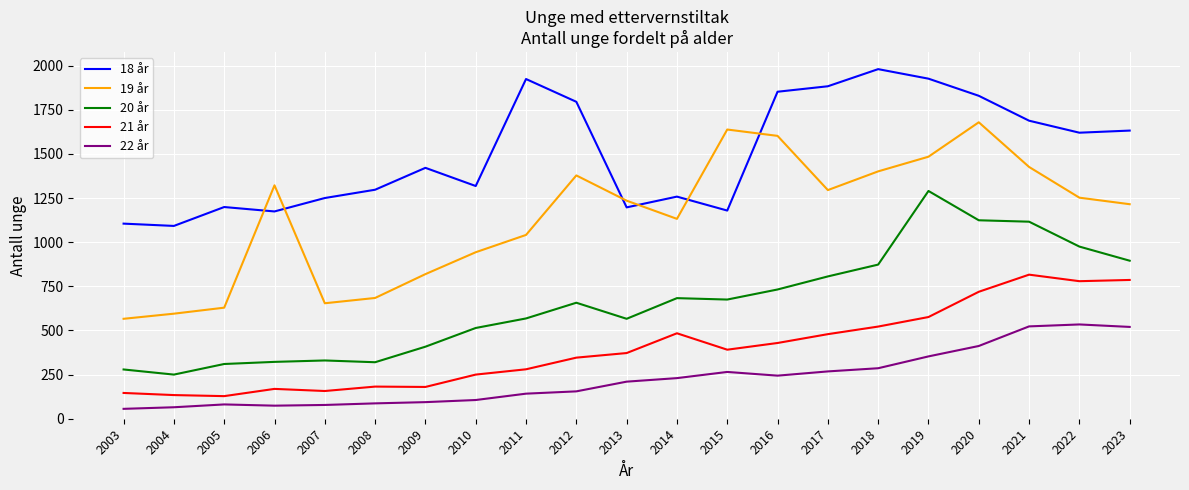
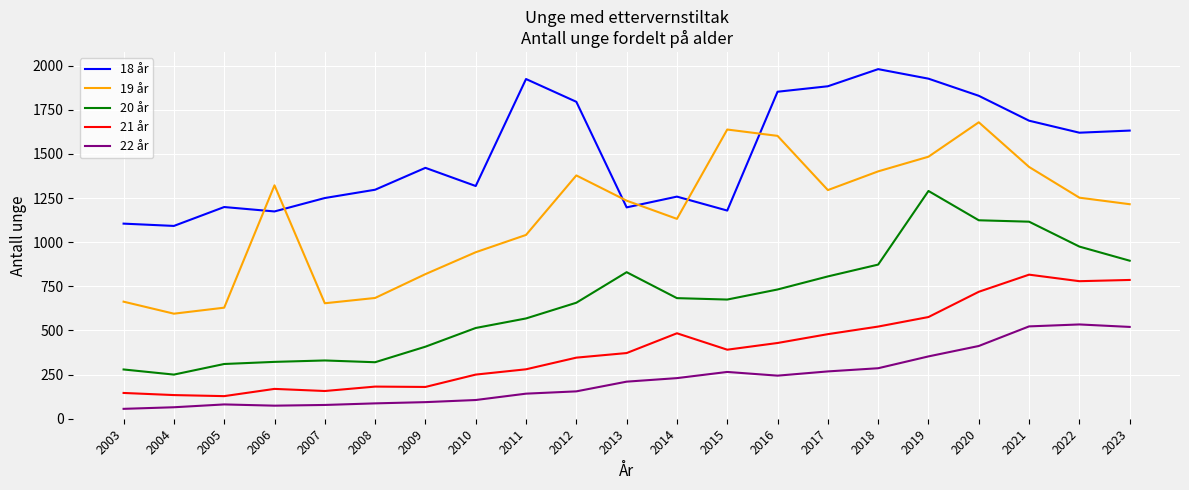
19 år, 2003: 570 -> 660
20 år, 2013: 570 -> 830
